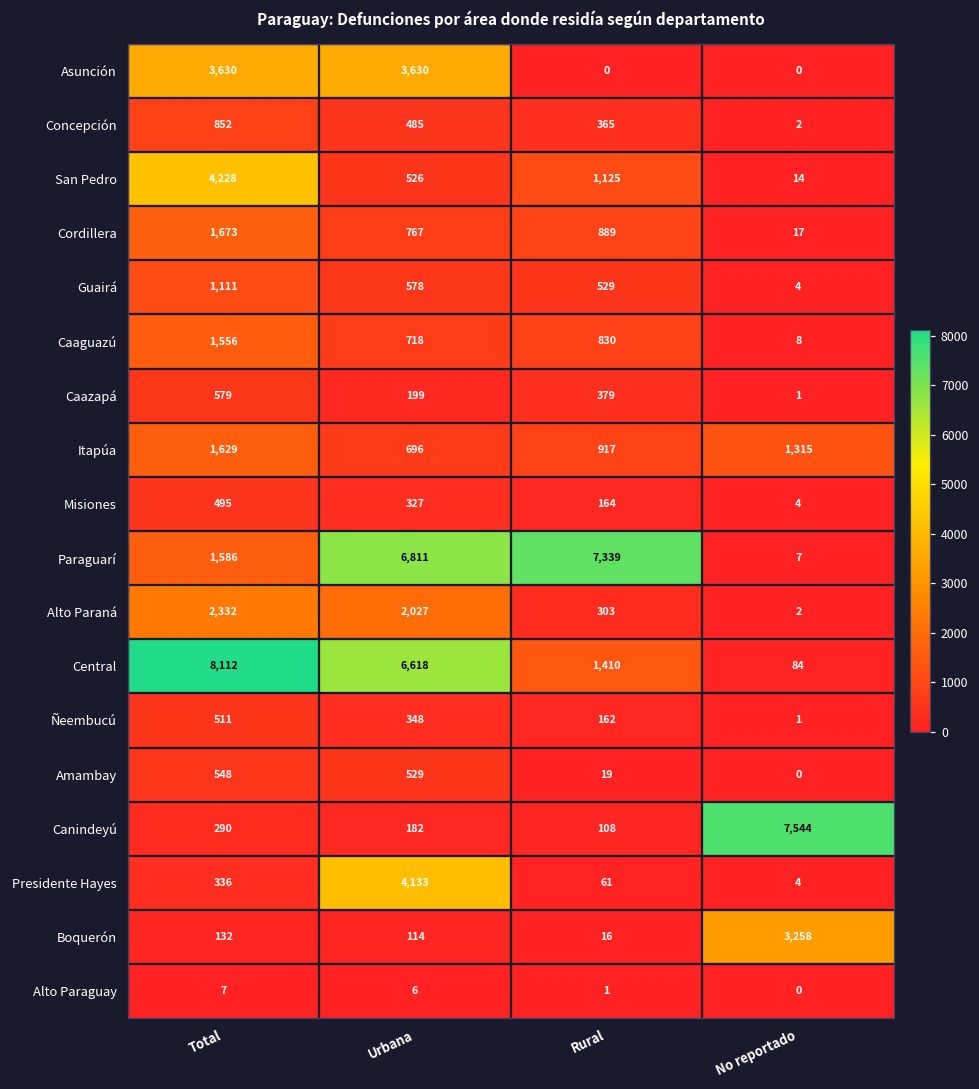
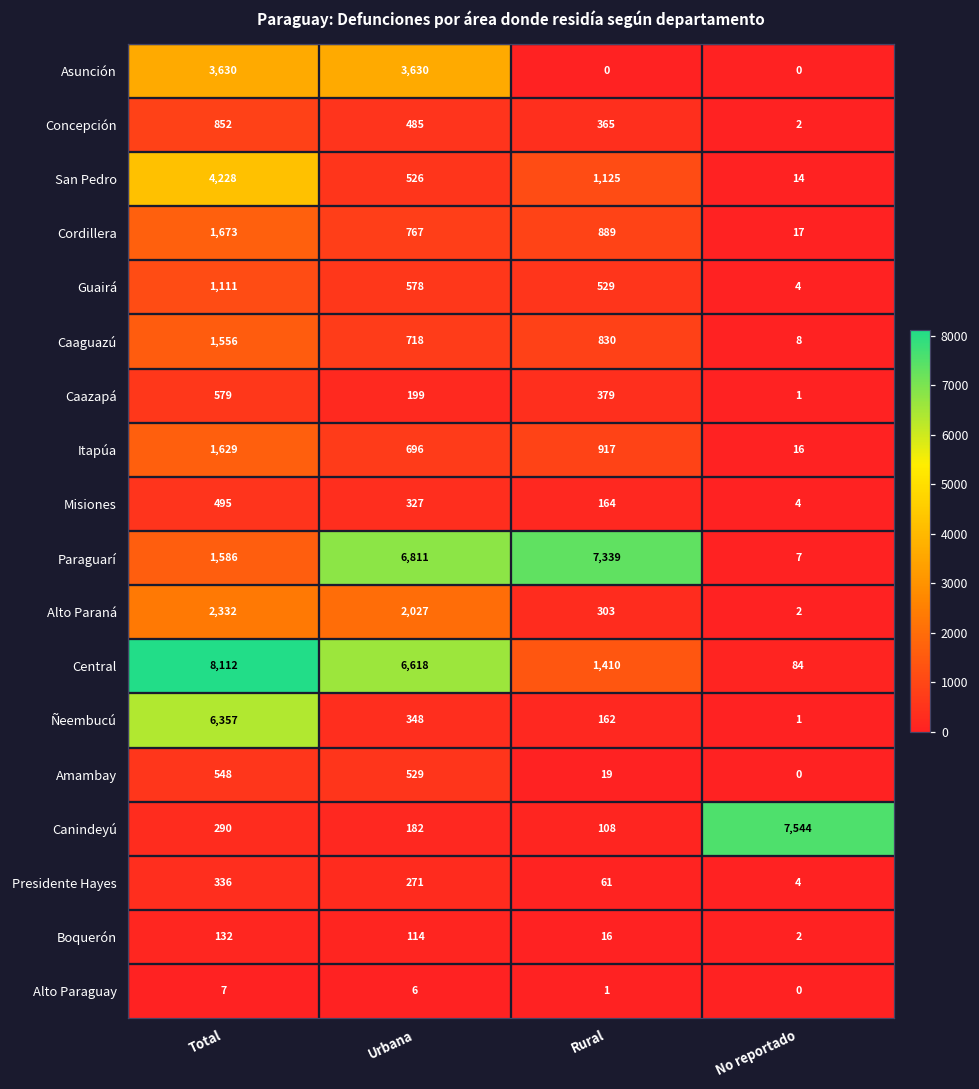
Itapúa, No reportado: 1,315 -> 16
Ñeembucú, Total: 511 -> 6,357
Presidente Hayes, Urbana: 4,133 -> 271
Boquerón, No reportado: 3,258 -> 2
